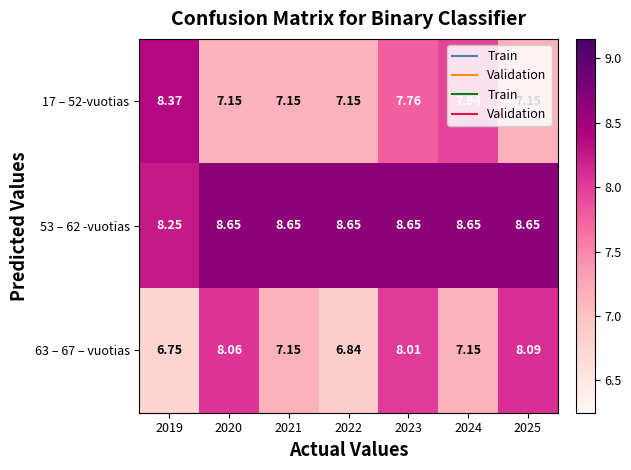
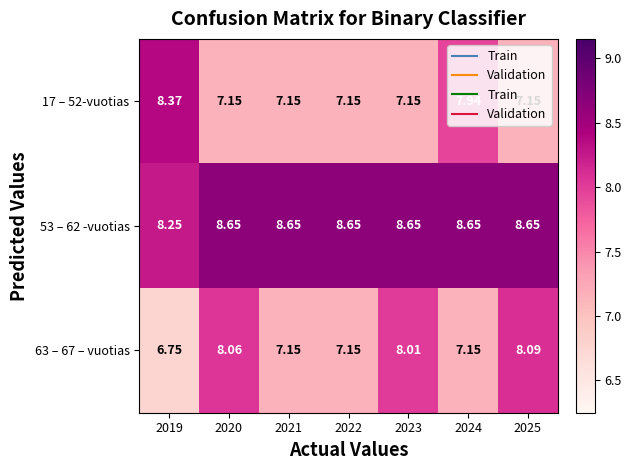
17 – 52-vuotias, 2023: 7.76 -> 7.15
63 – 67 – vuotias, 2022: 6.84 -> 7.15
